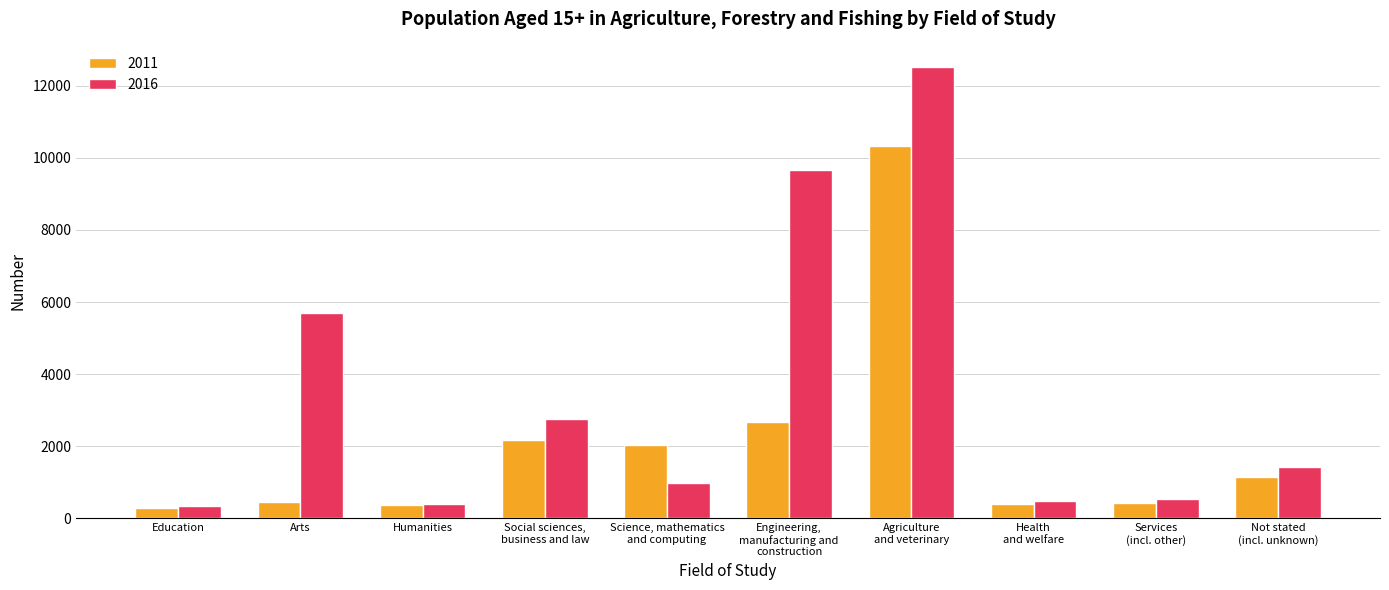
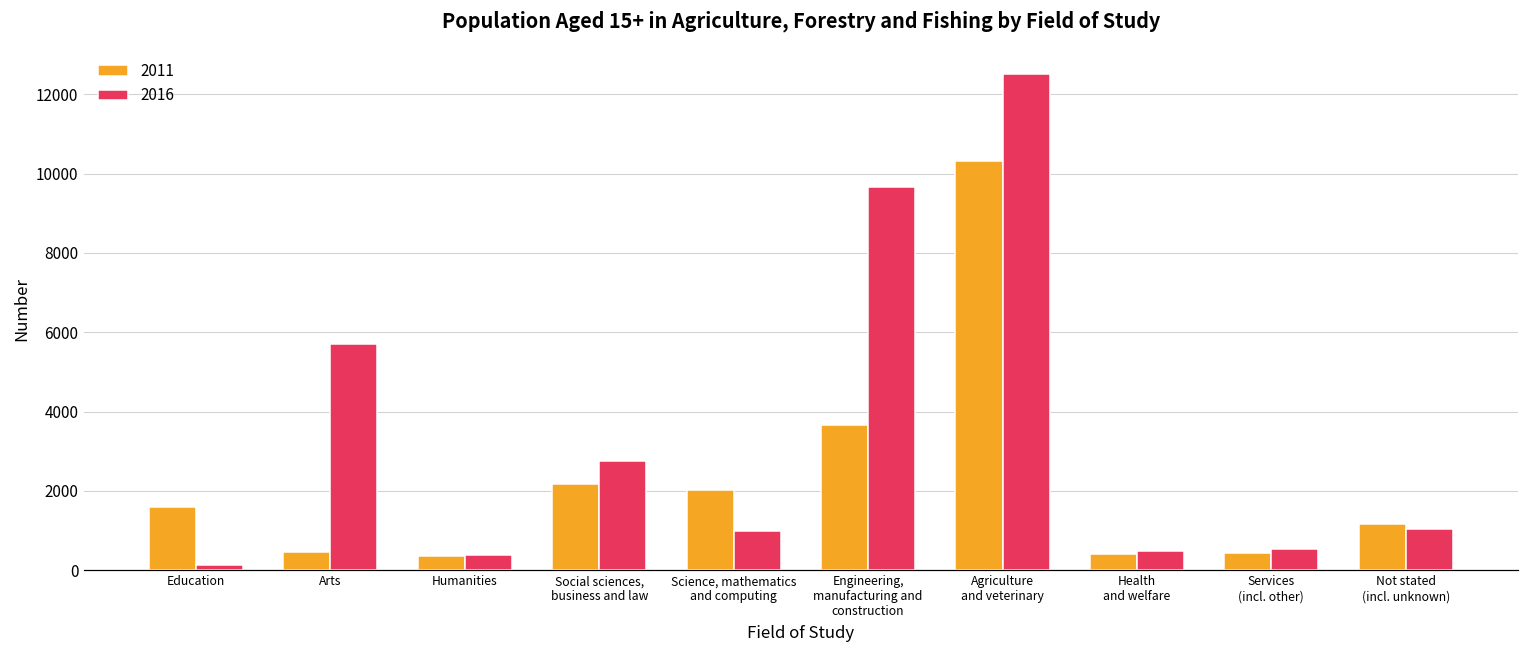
2011, Education: 300 -> 1600
2016, Education: 400 -> 100
2011, Engineering, manufacturing and construction: 2700 -> 3700
2016, Not stated (incl. unknown): 1400 -> 1000
